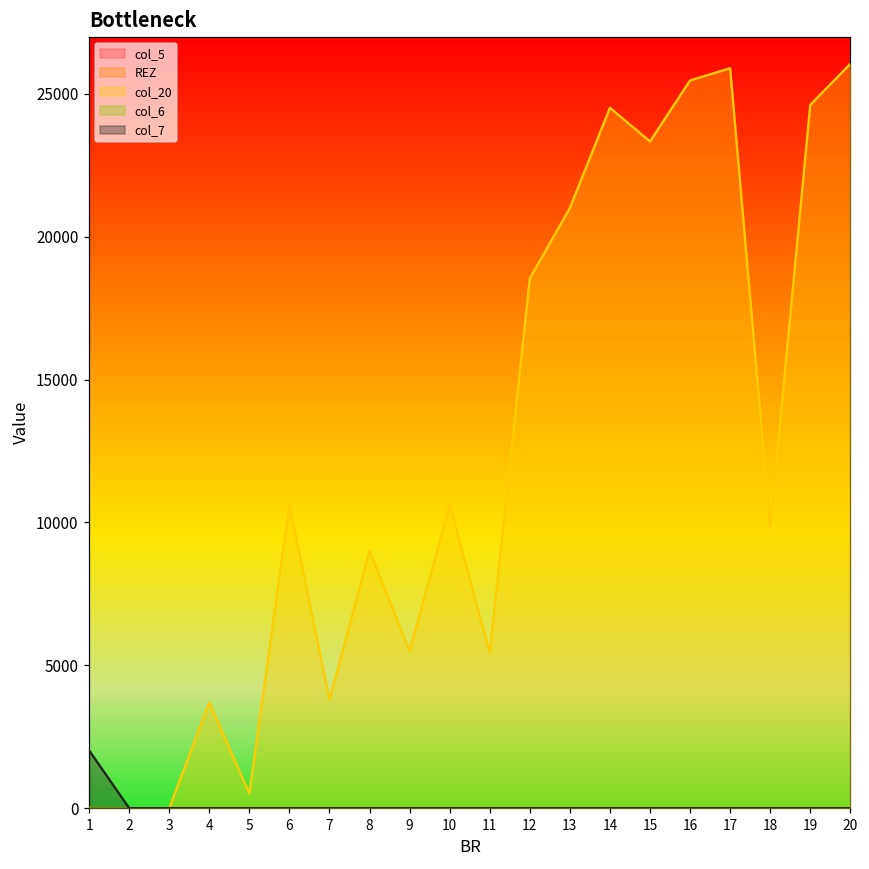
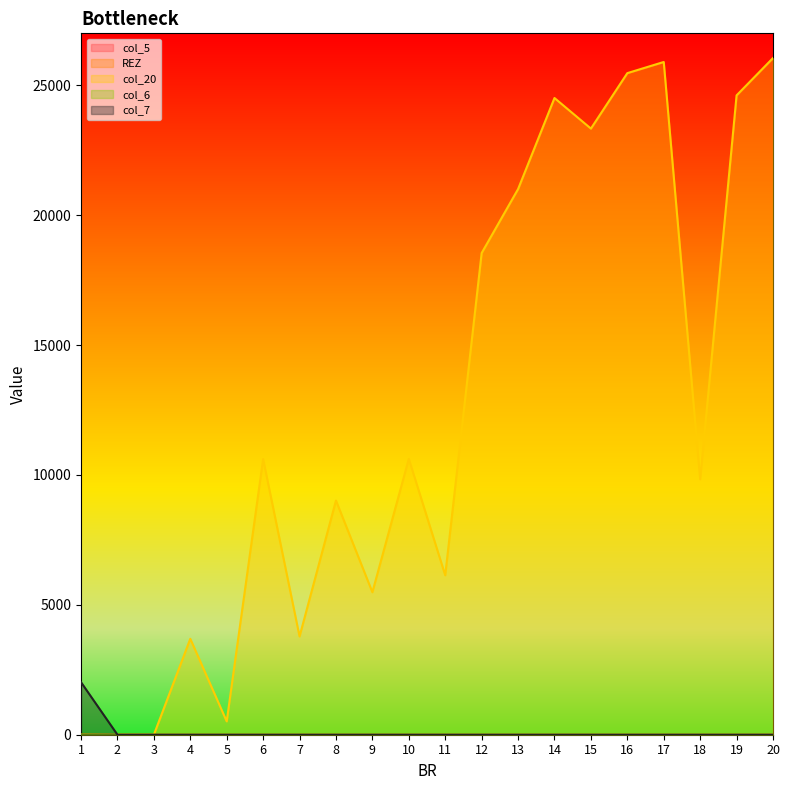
col_20, 11: 5400 -> 6100
